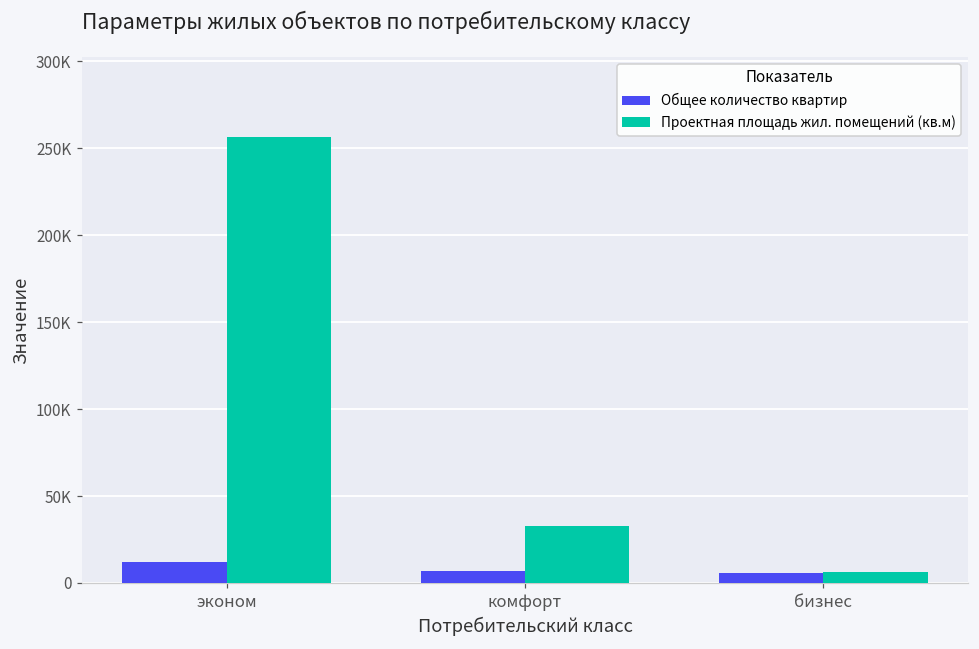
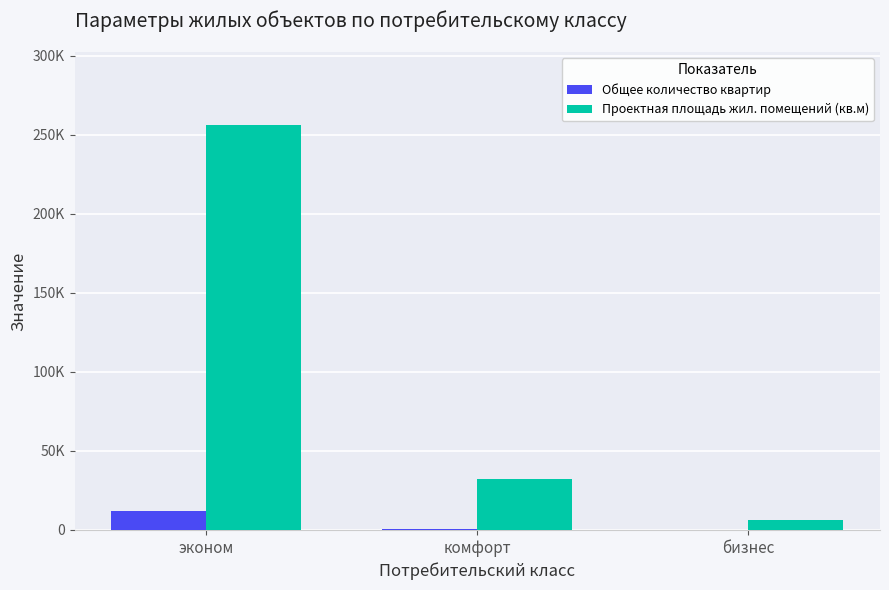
Общее количество квартир, комфорт: 7000 -> 1000
Общее количество квартир, бизнес: 6000 -> 0
